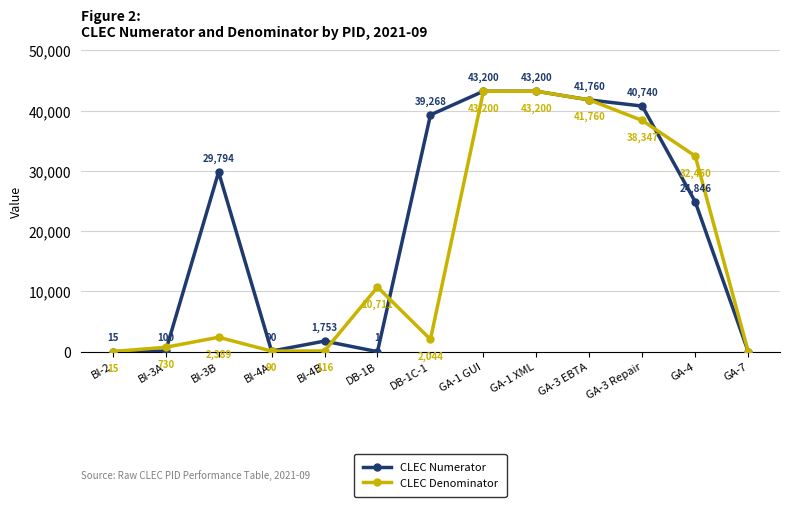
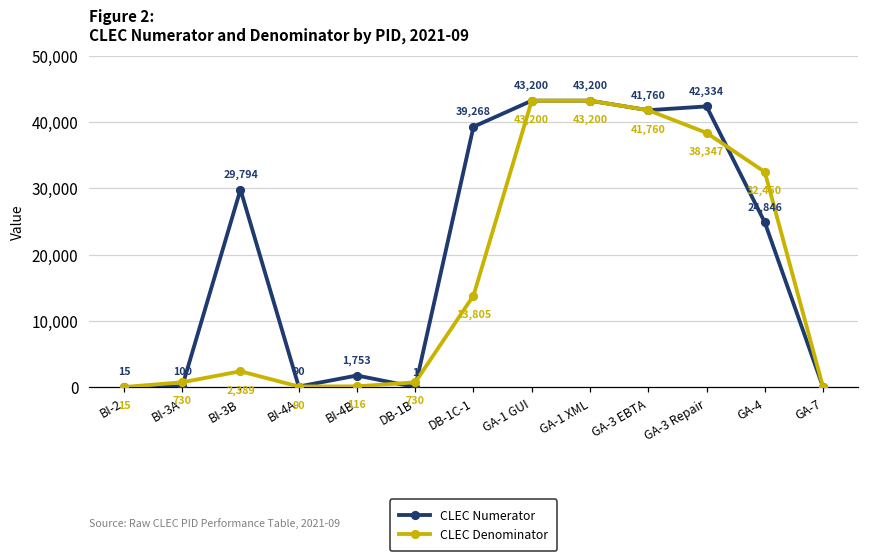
CLEC Denominator, DB-1B: 10,711 -> 730
CLEC Denominator, DB-1C-1: 2,044 -> 13,805
CLEC Numerator, GA-3 Repair: 40,740 -> 42,334
